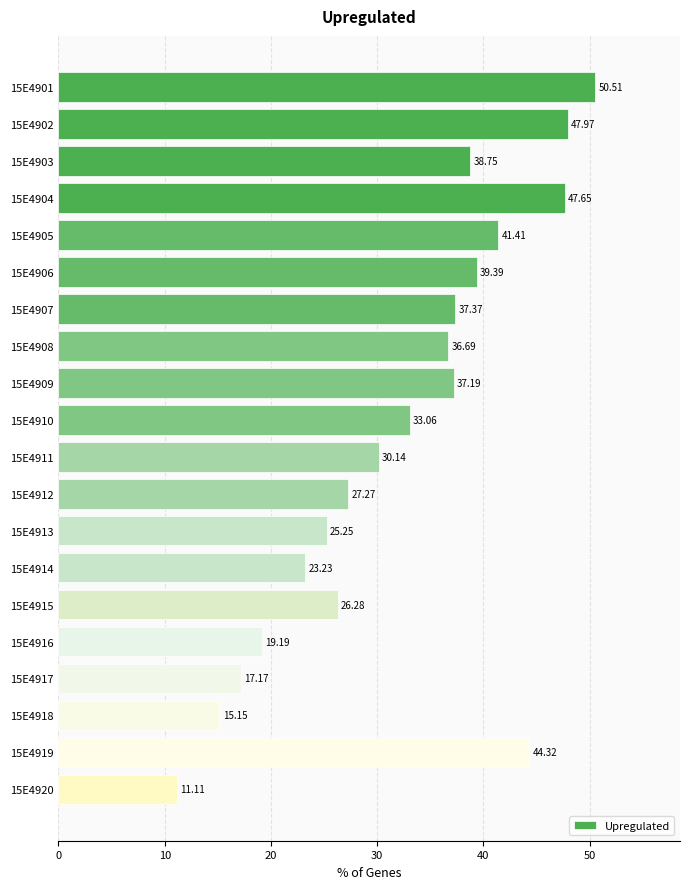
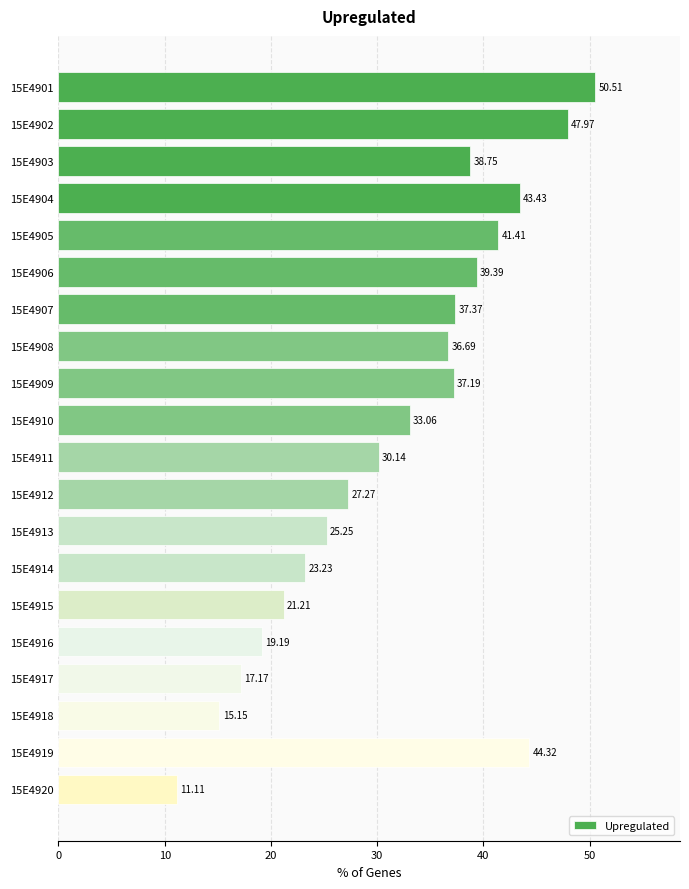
15E4904: 47.65 -> 43.43
15E4915: 26.28 -> 21.21
